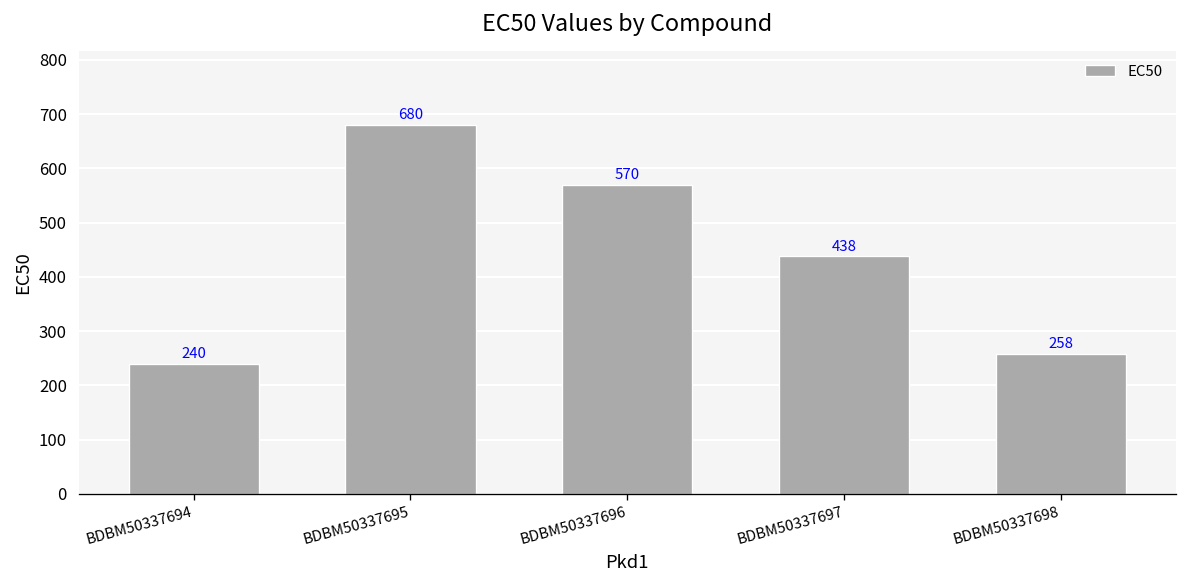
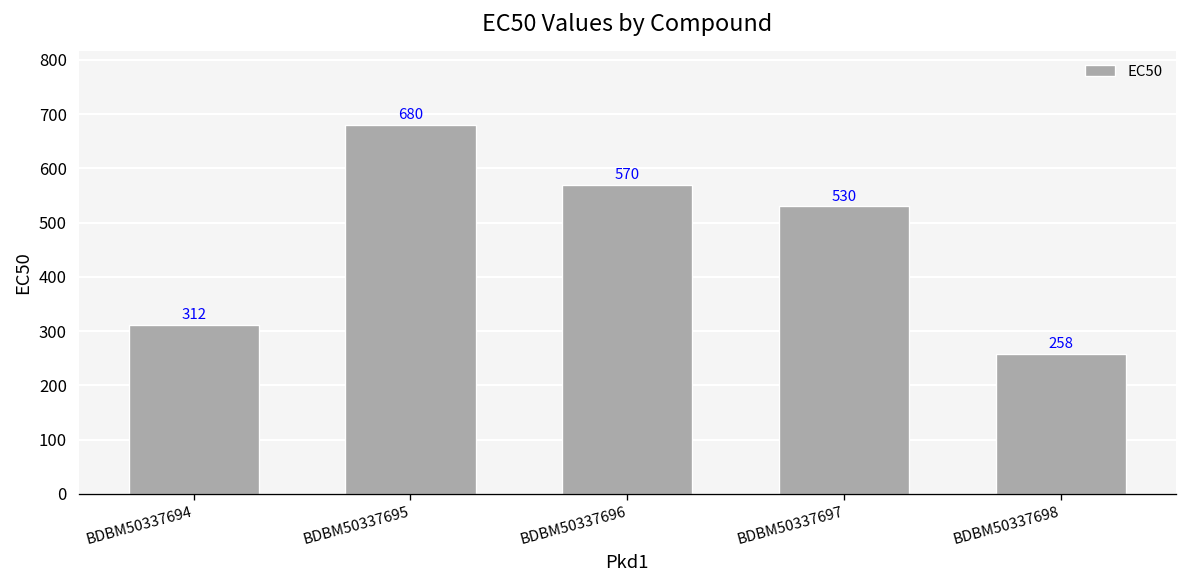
BDBM50337694: 240 -> 312
BDBM50337697: 438 -> 530
